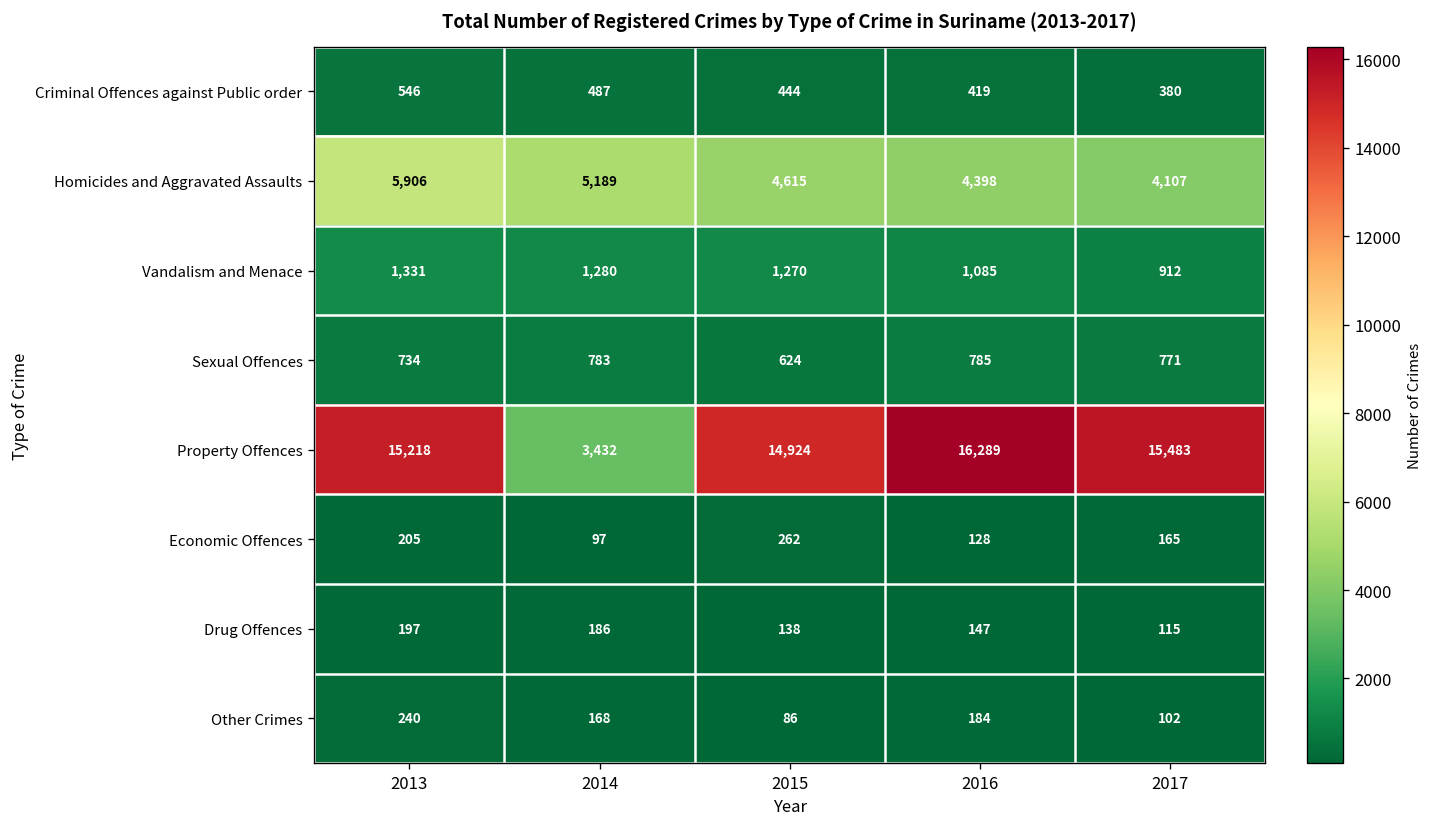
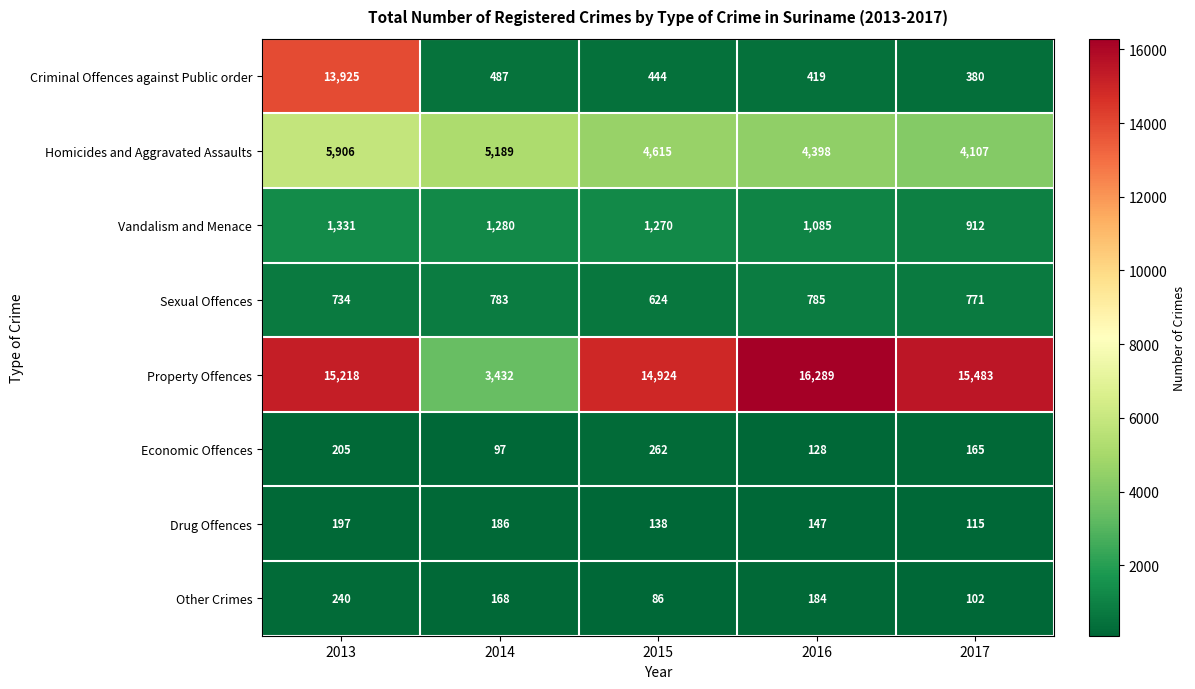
Criminal Offences against Public order, 2013: 546 -> 13,925
